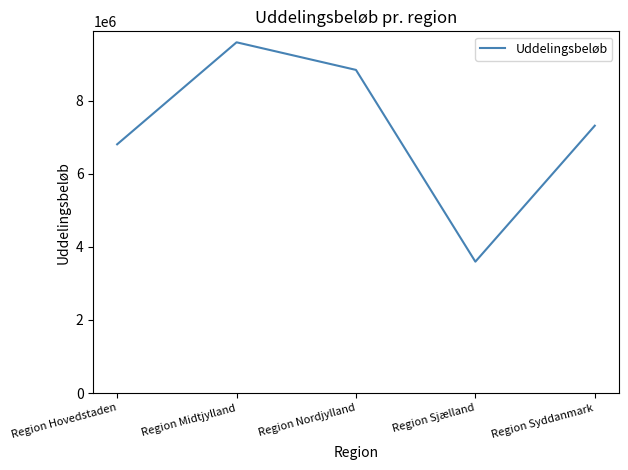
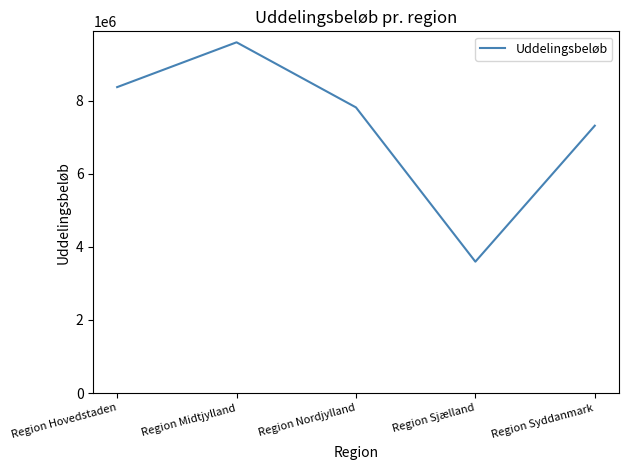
Region Hovedstaden: 6800000 -> 8400000
Region Nordjylland: 8800000 -> 7800000
